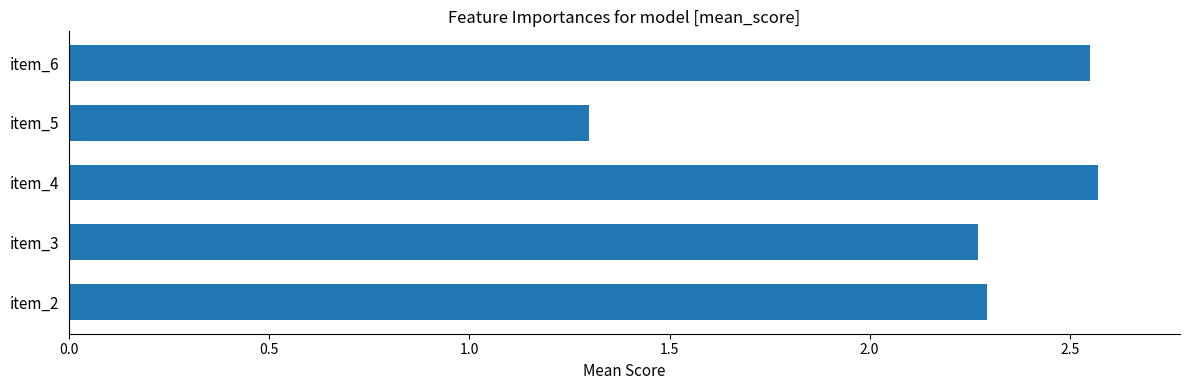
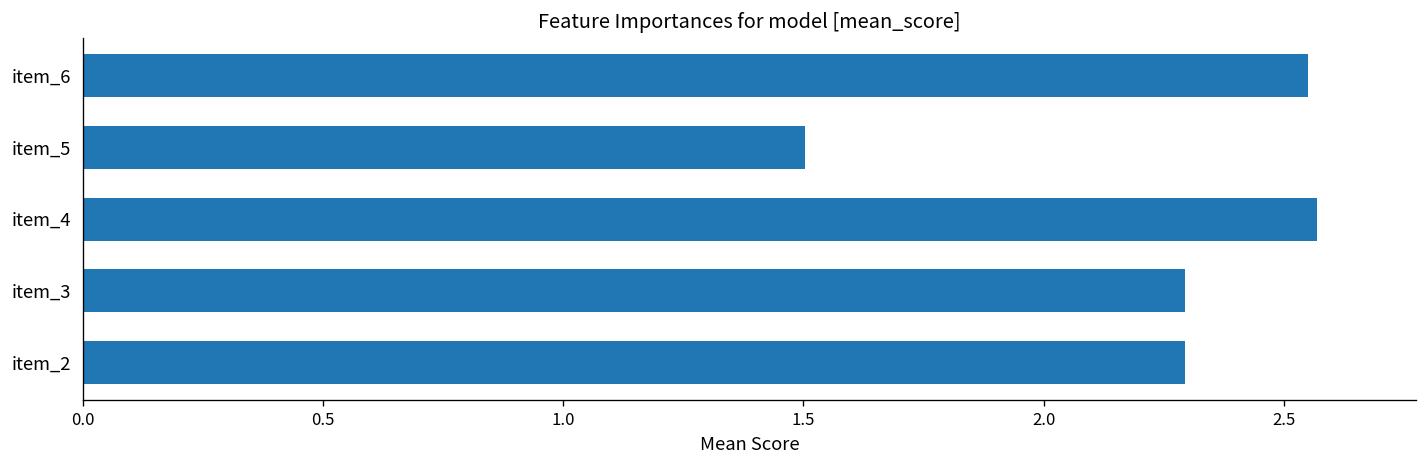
item_5: 1.30 -> 1.50
item_3: 2.27 -> 2.30
